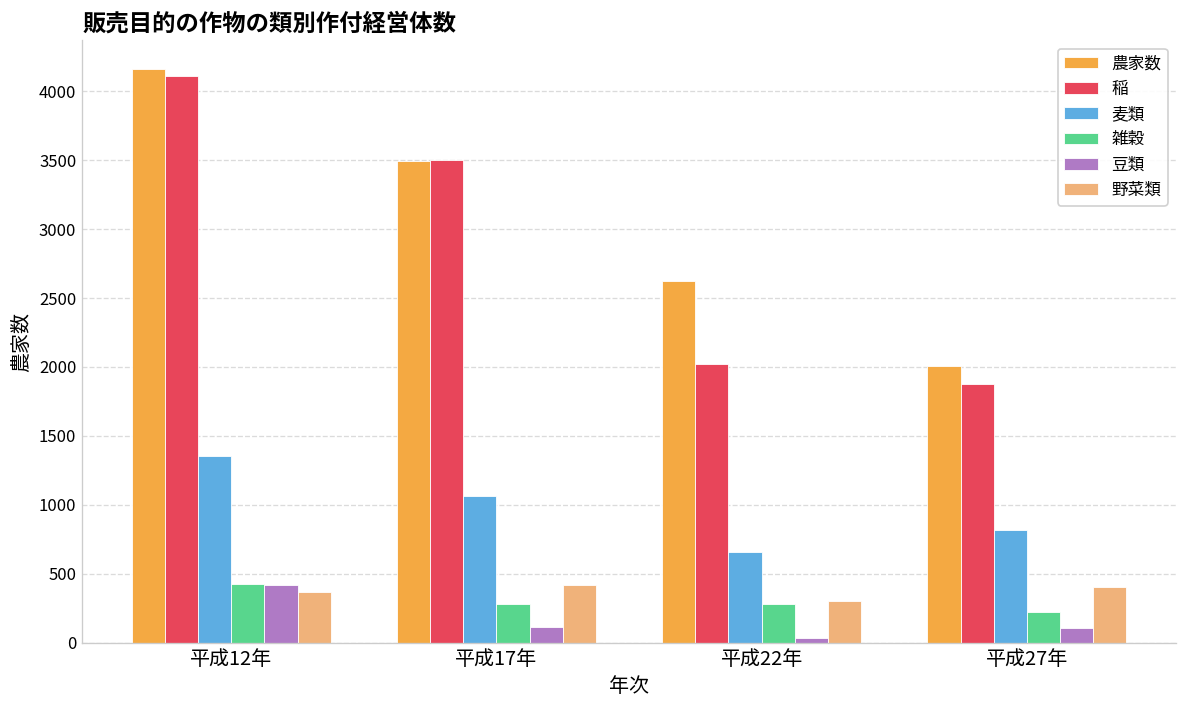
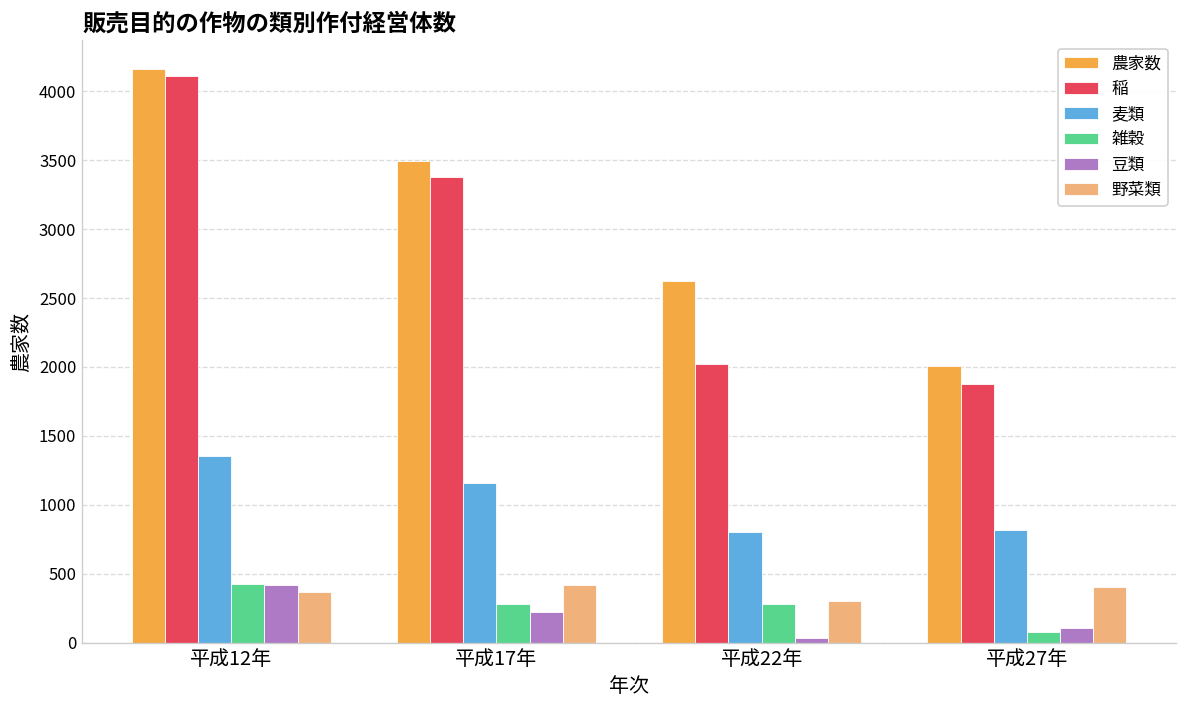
稲, 平成17年: 3500 -> 3380
麦類, 平成17年: 1060 -> 1160
豆類, 平成17年: 120 -> 230
麦類, 平成22年: 660 -> 800
雑穀, 平成27年: 220 -> 80
